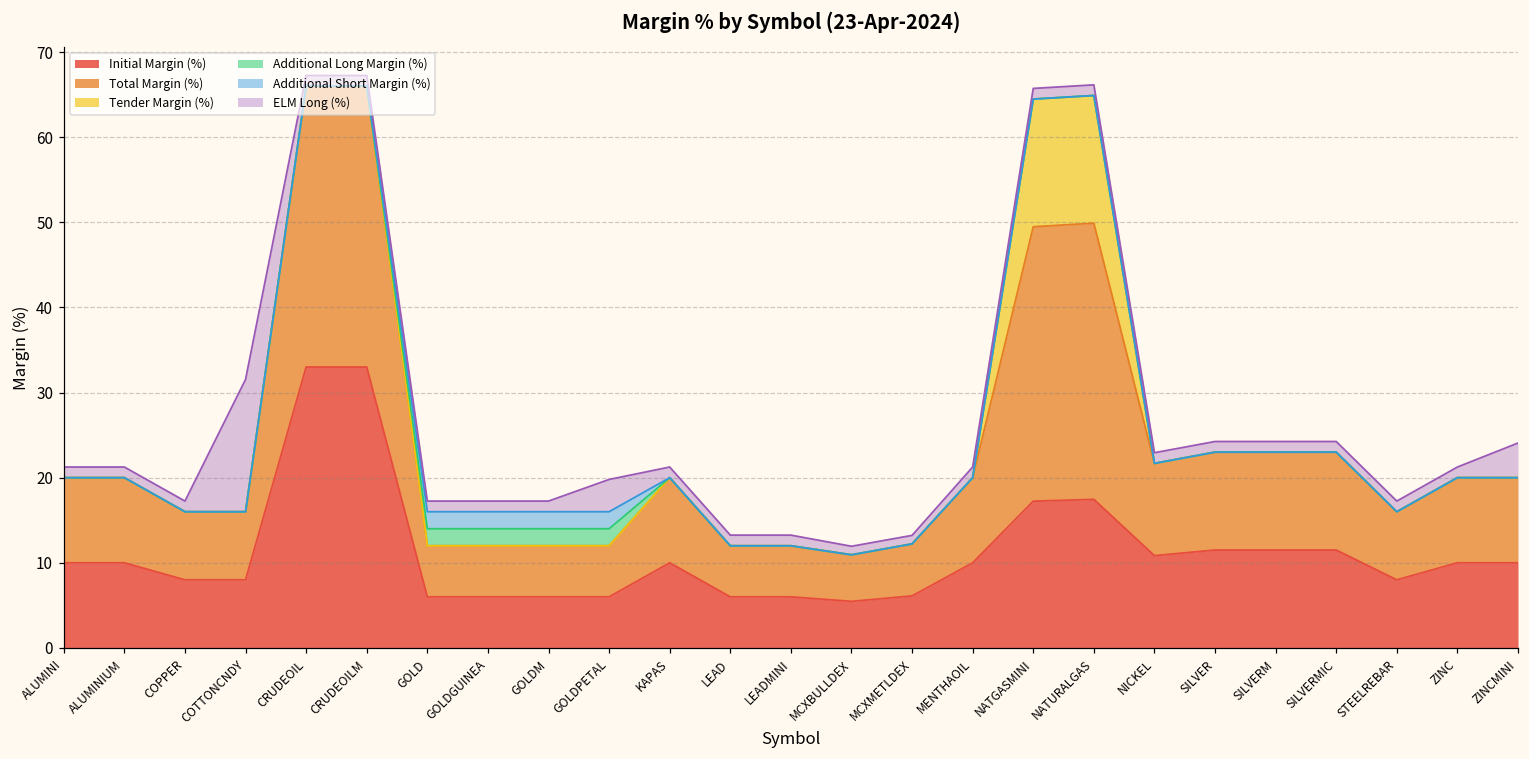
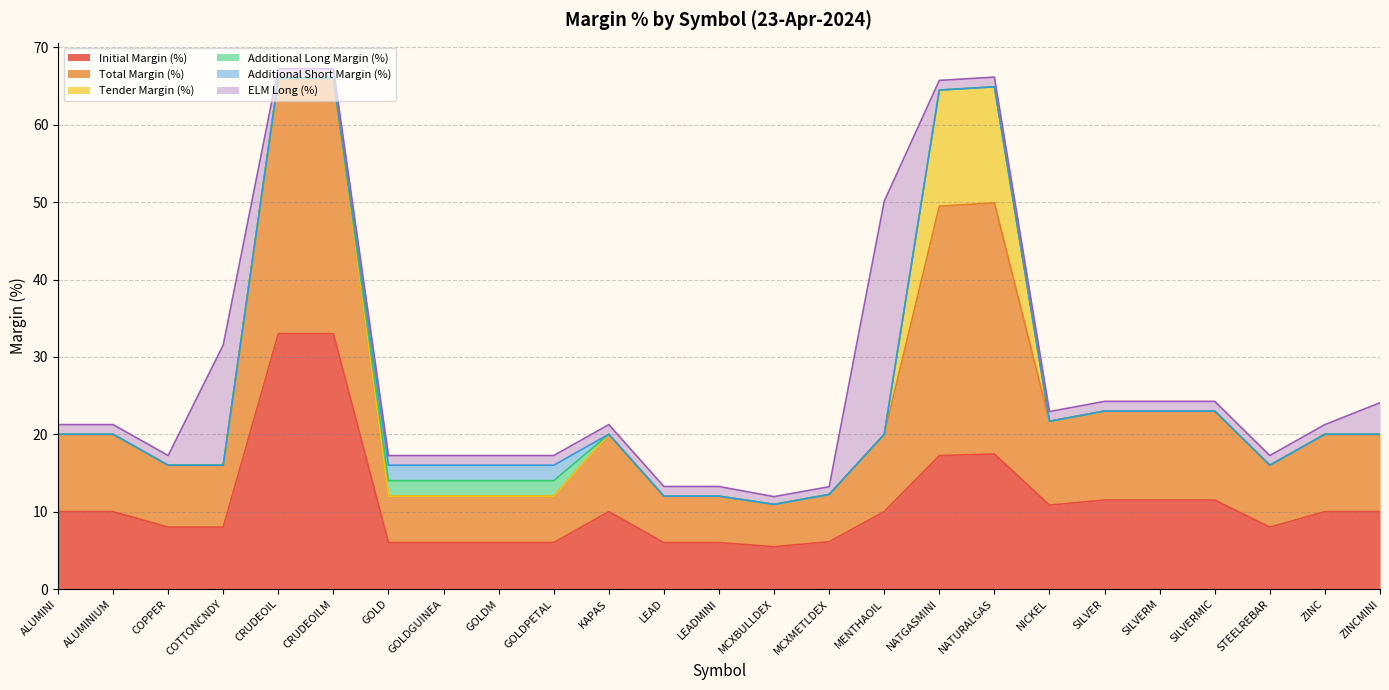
ELM Long (%), GOLDPETAL: 4 -> 1
ELM Long (%), MENTHAOIL: 1 -> 30
